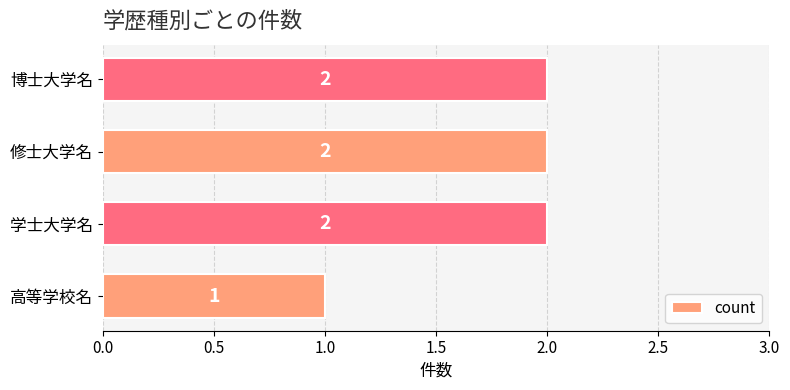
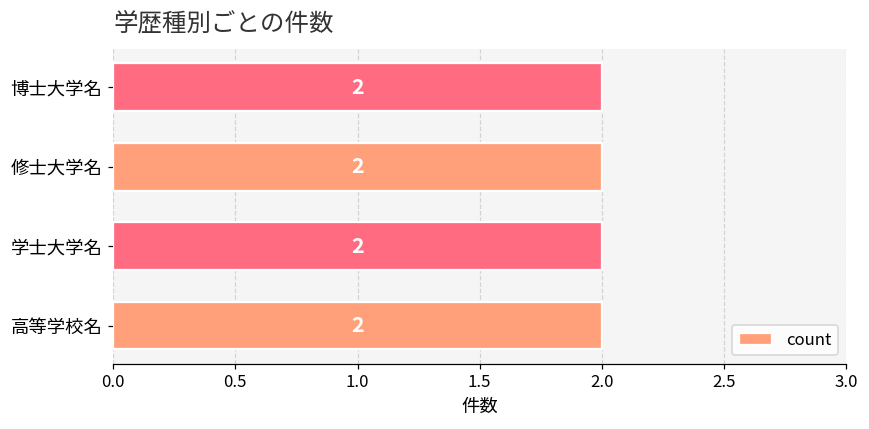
高等学校名: 1 -> 2
